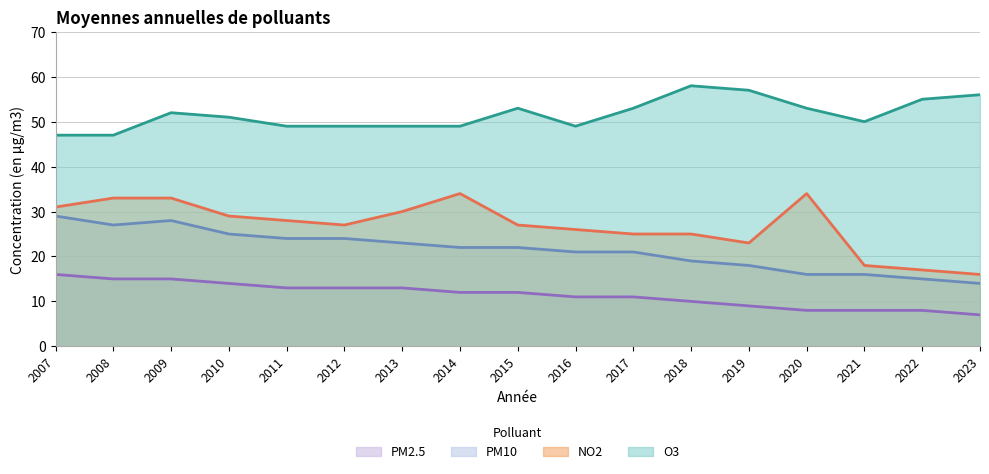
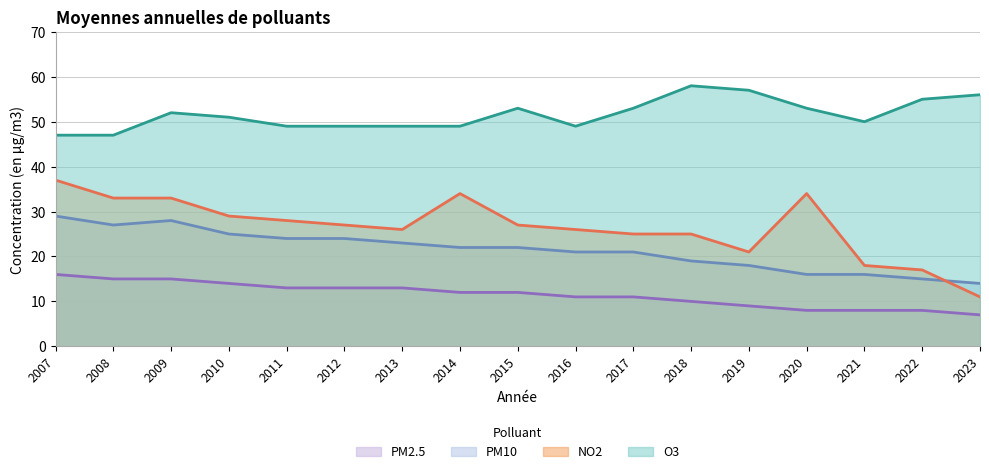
NO2, 2007: 31 -> 37
NO2, 2013: 30 -> 26
NO2, 2019: 23 -> 21
NO2, 2023: 16 -> 11
